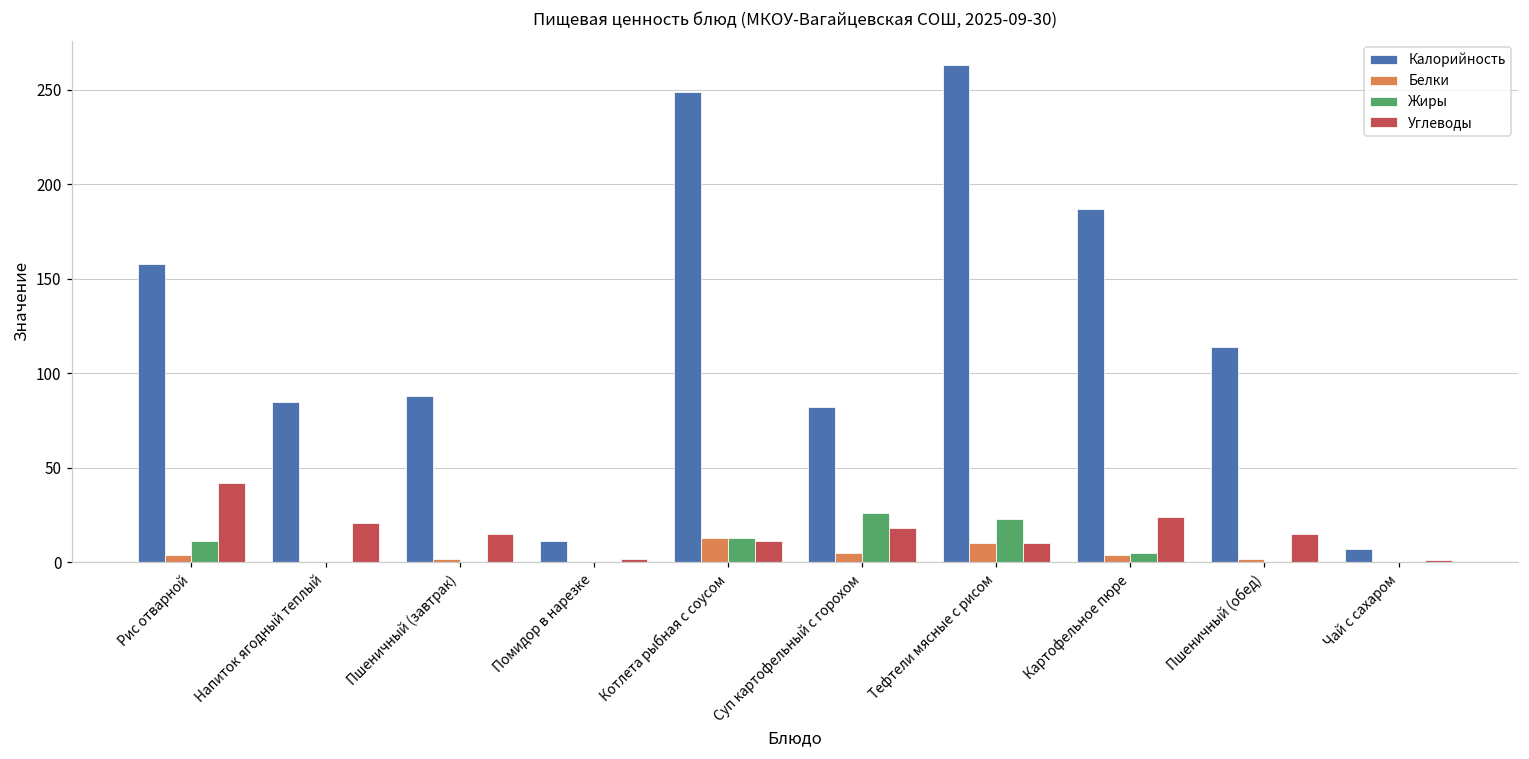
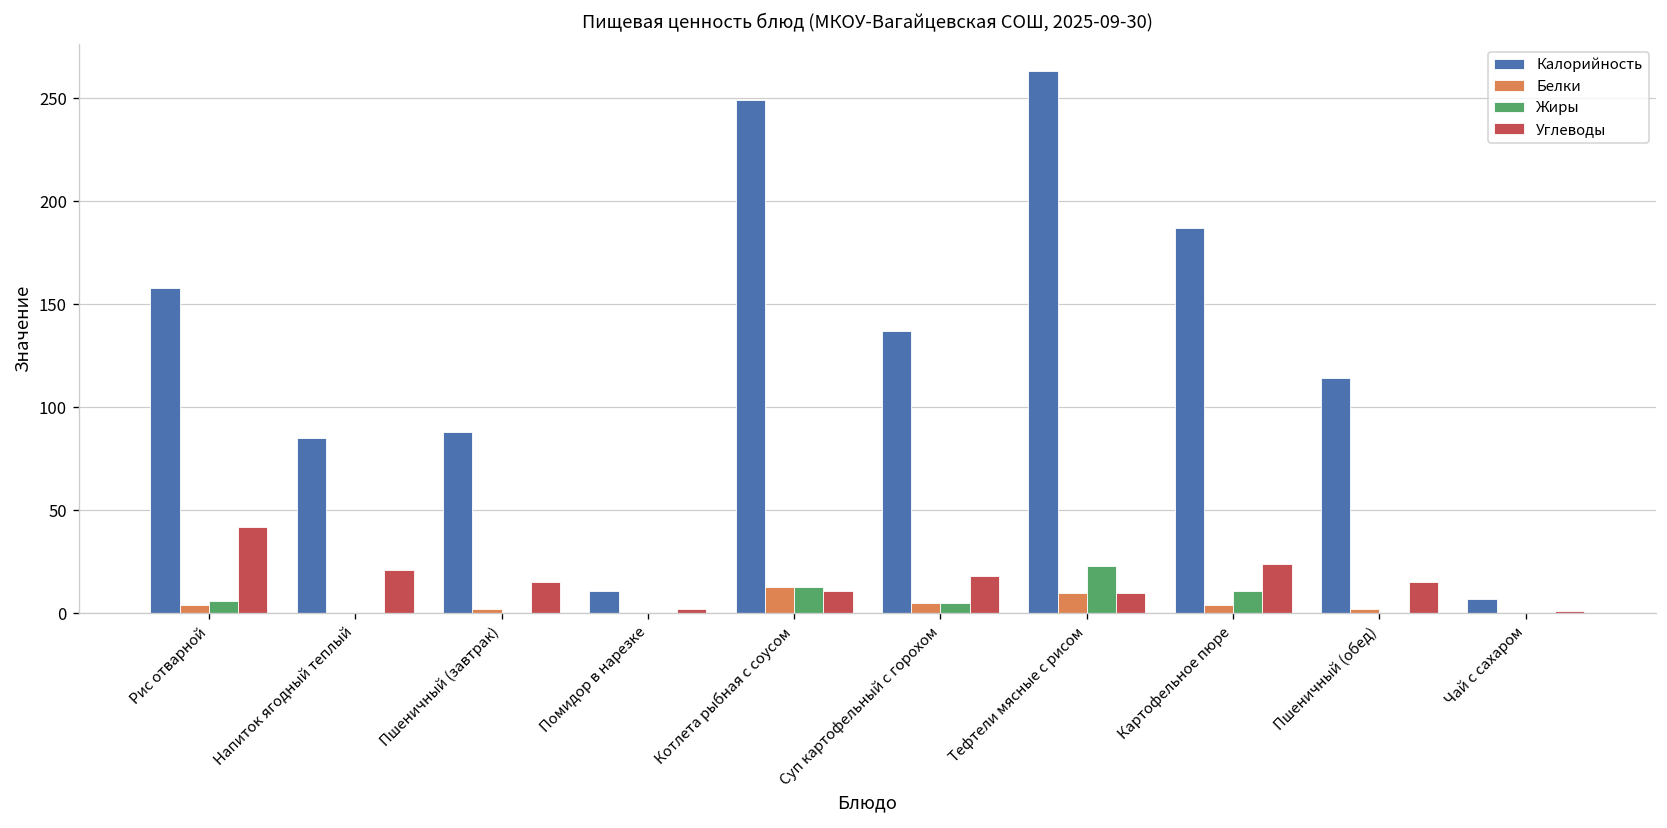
Жиры, Рис отварной: 11 -> 6
Калорийность, Суп картофельный с горохом: 82 -> 137
Жиры, Суп картофельный с горохом: 26 -> 5
Жиры, Картофельное пюре: 5 -> 11
